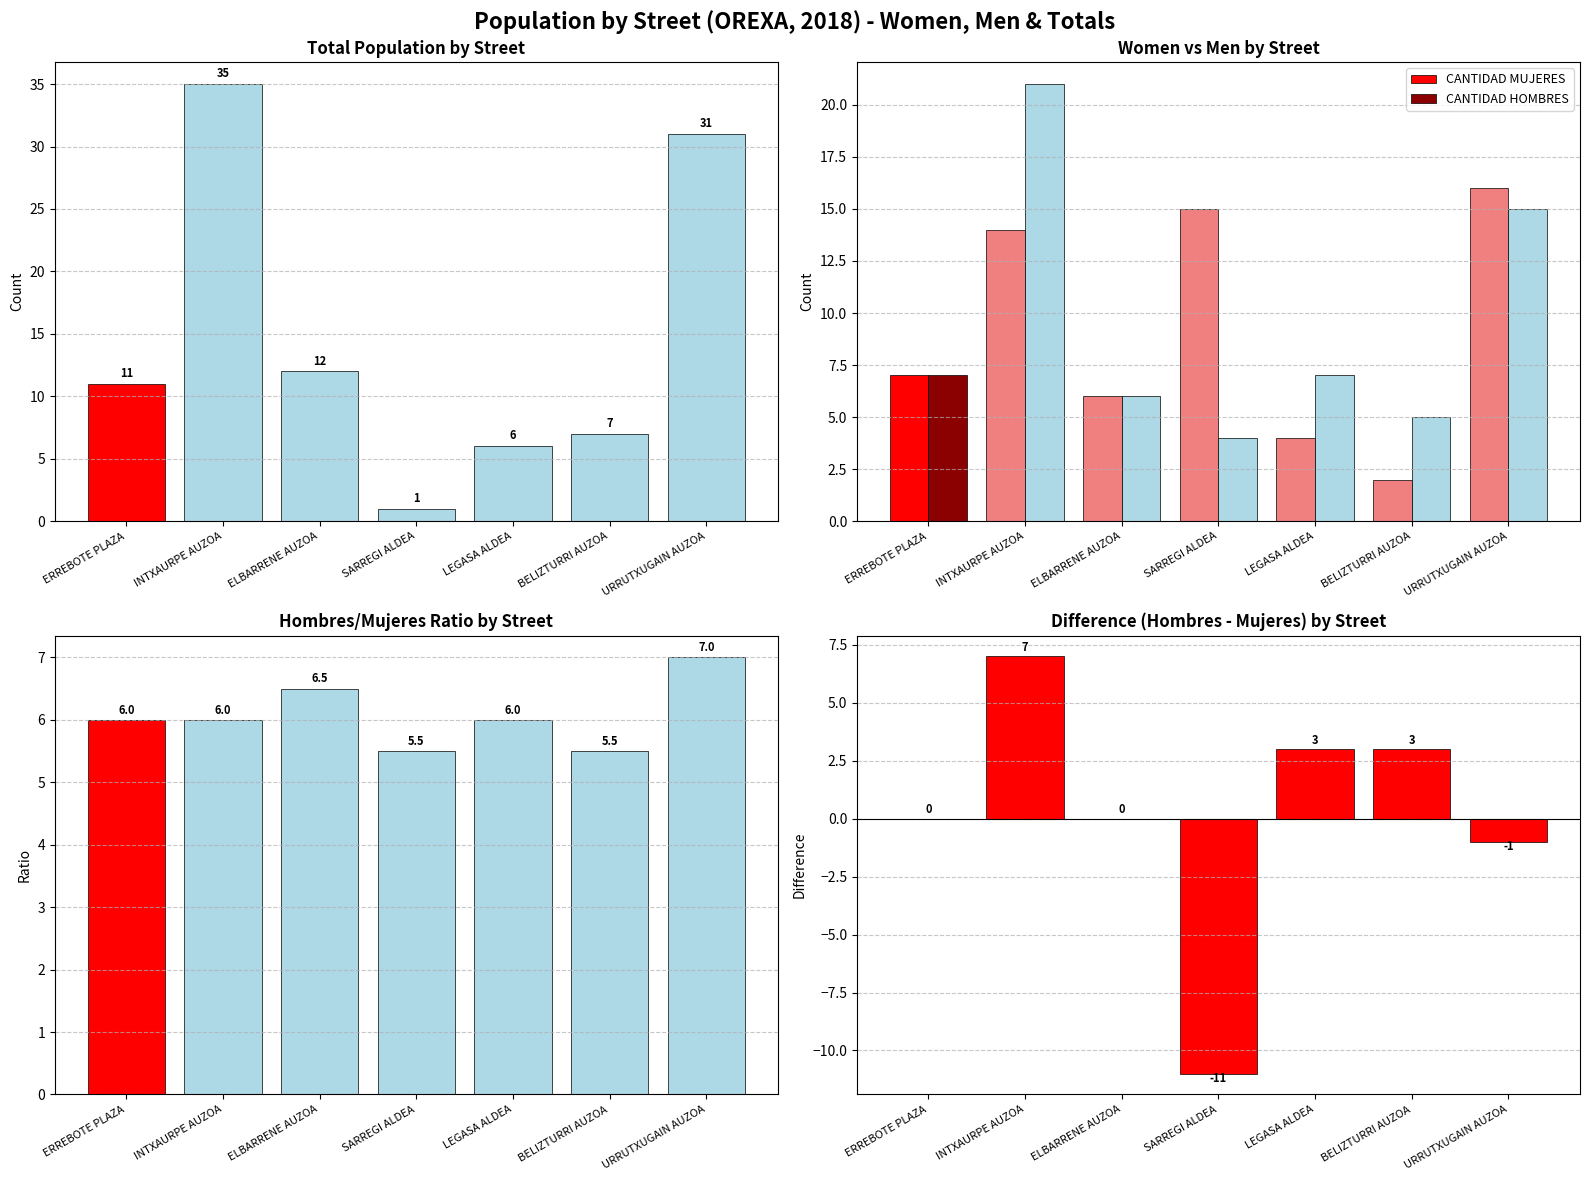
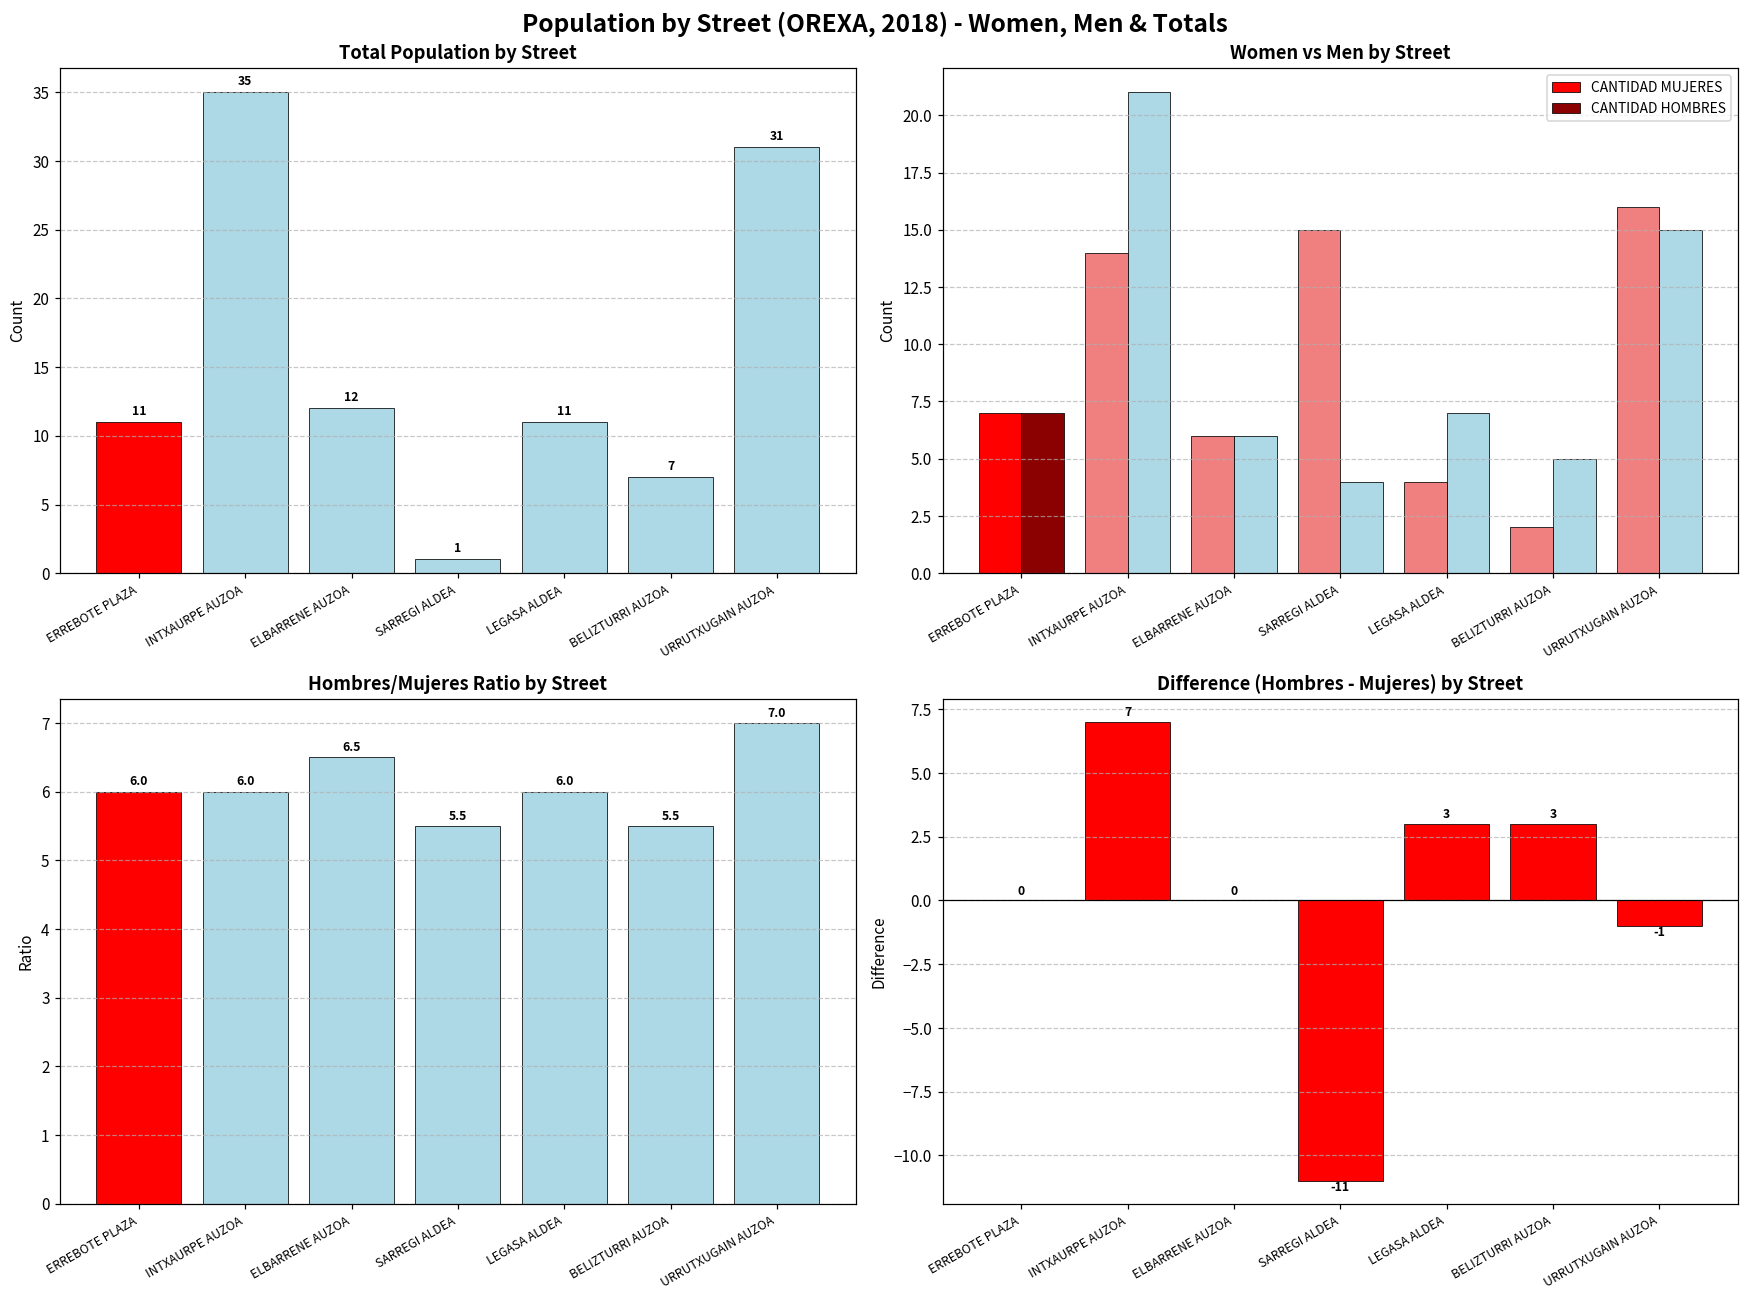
Total Population by Street, LEGASA ALDEA: 6 -> 11
